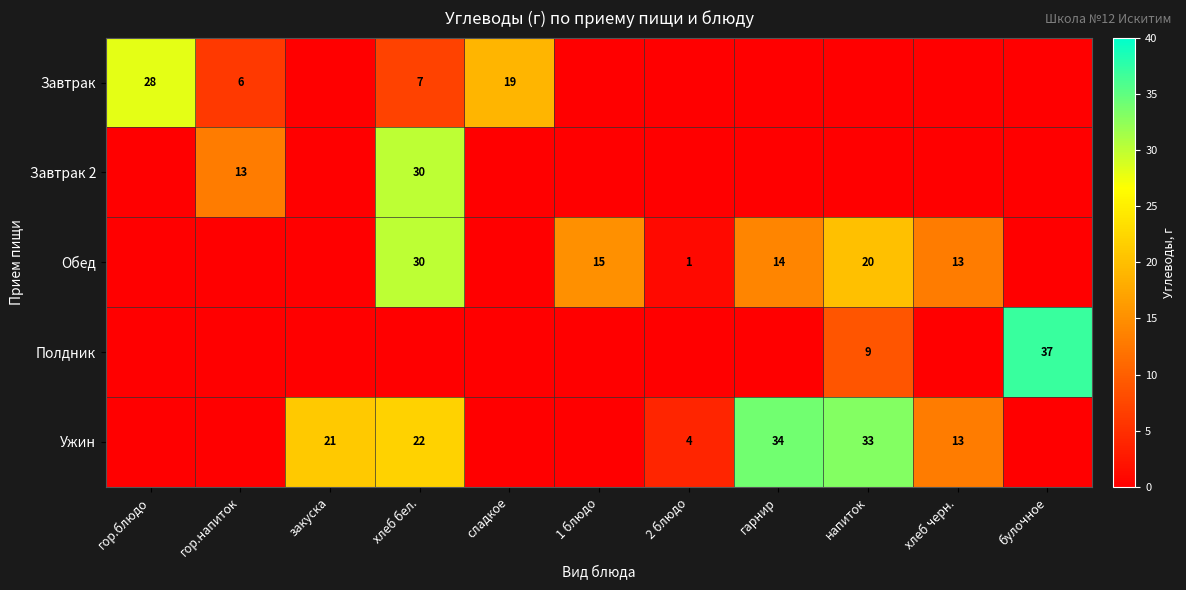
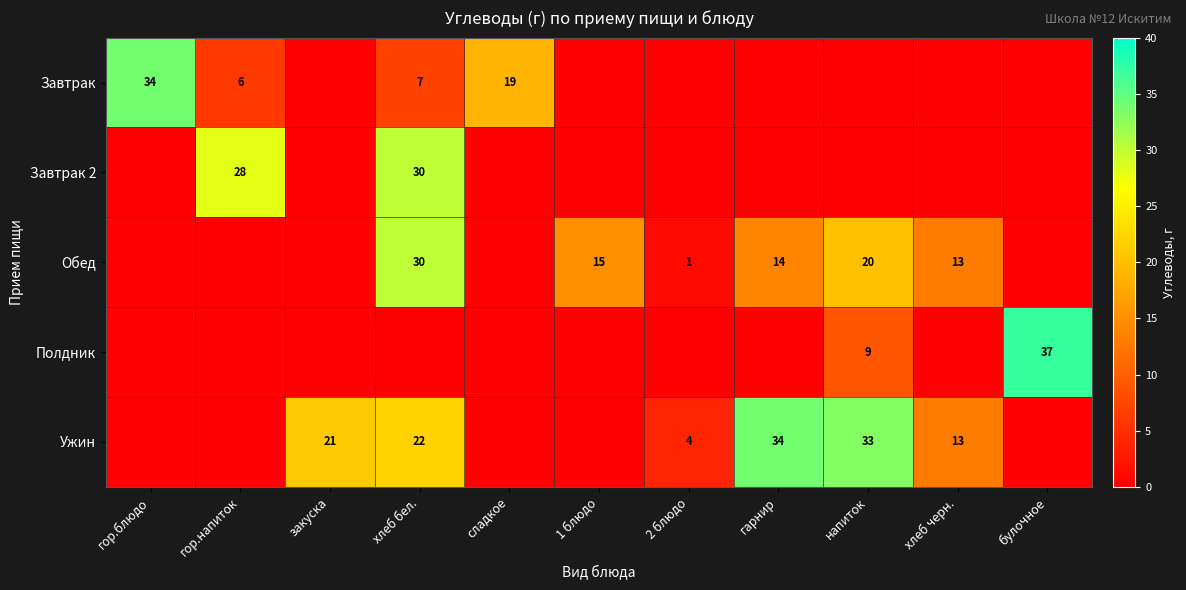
Завтрак, гор.блюдо: 28 -> 34
Завтрак 2, гор.напиток: 13 -> 28
